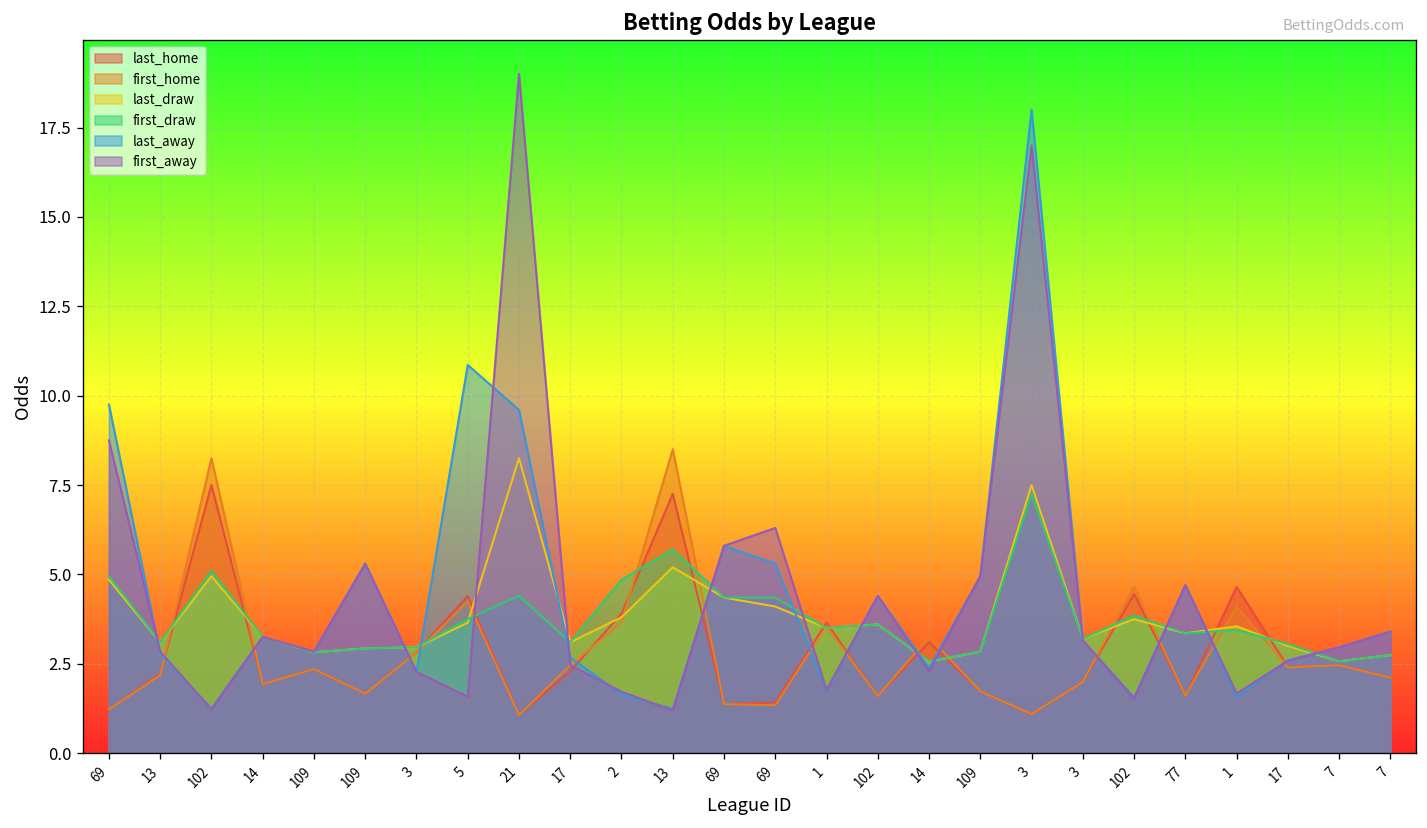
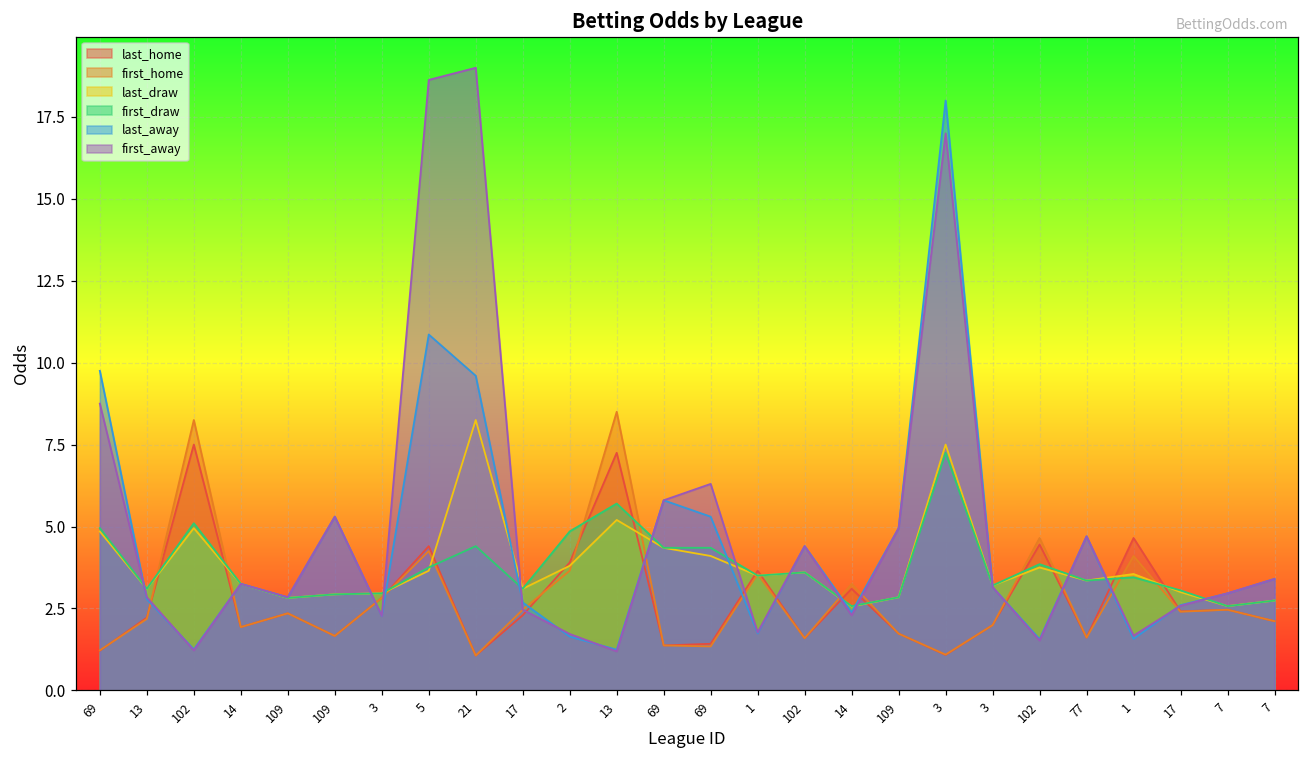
first_away, 5: 1.6 -> 18.6
